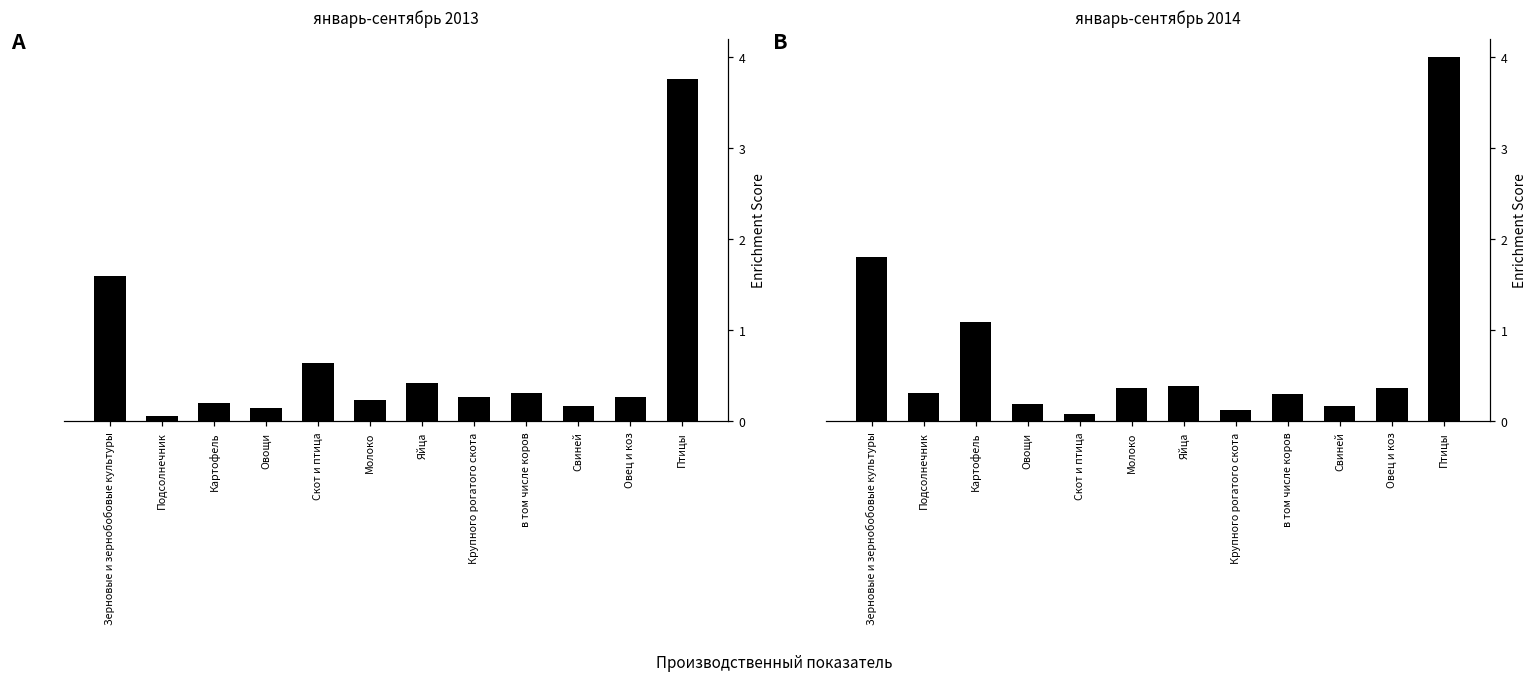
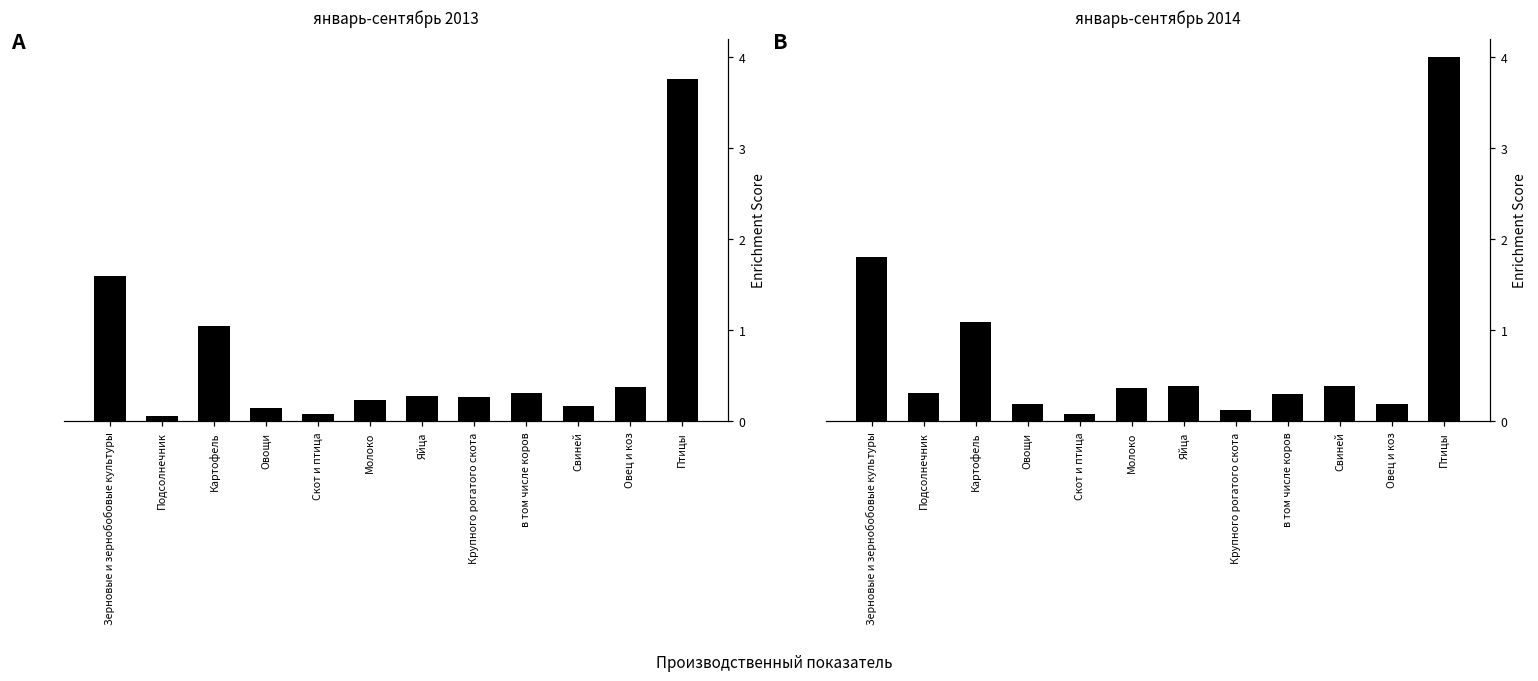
январь-сентябрь 2013, Картофель: 0.2 -> 1.0
январь-сентябрь 2013, Скот и птица: 0.6 -> 0.1
январь-сентябрь 2013, Яйца: 0.4 -> 0.3
январь-сентябрь 2013, Овец и коз: 0.3 -> 0.4
январь-сентябрь 2014, Свиней: 0.2 -> 0.4
январь-сентябрь 2014, Овец и коз: 0.4 -> 0.2
